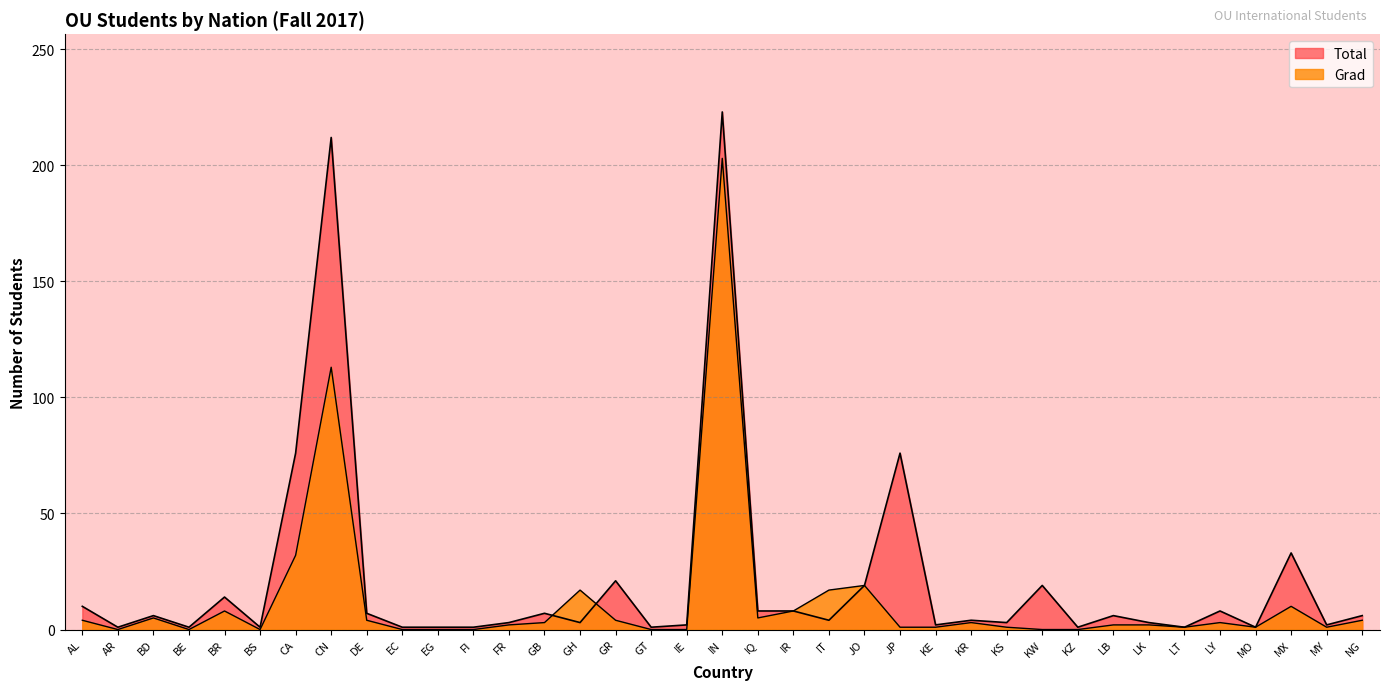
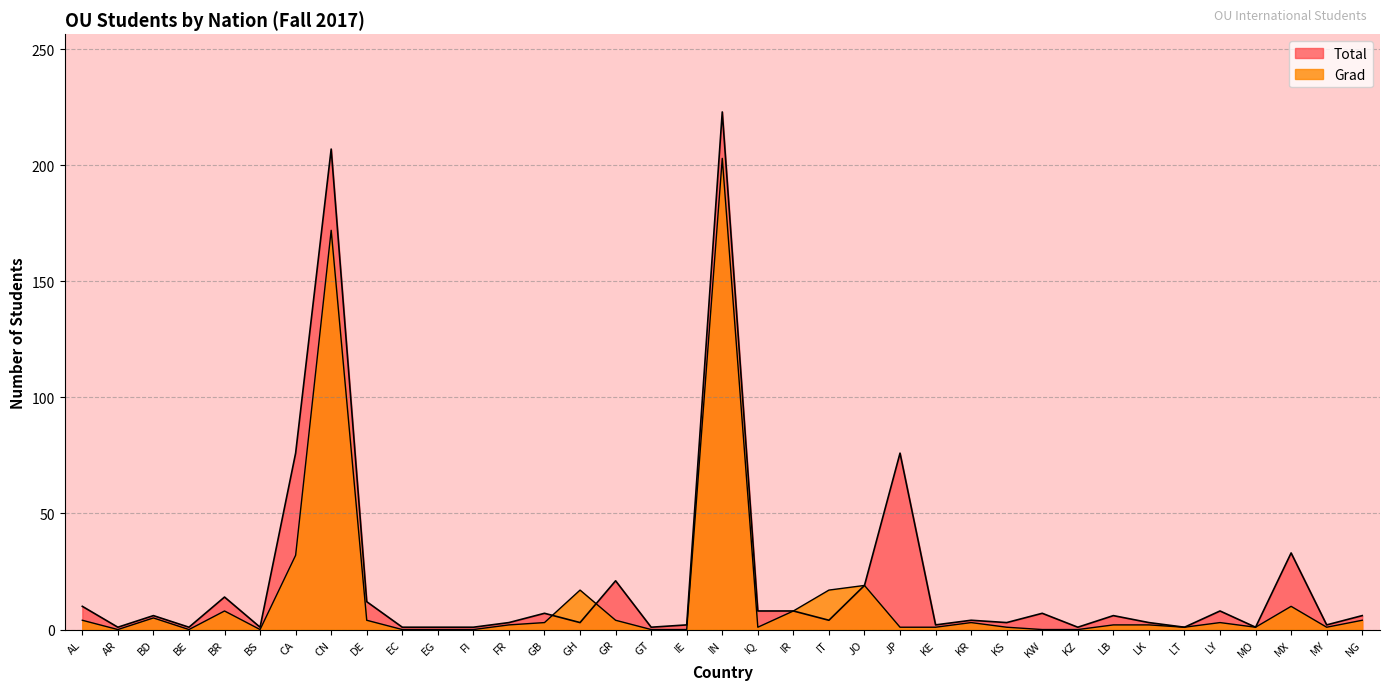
Total, CN: 212 -> 207
Grad, CN: 113 -> 172
Total, DE: 7 -> 12
Grad, IQ: 5 -> 1
Total, KW: 19 -> 7
